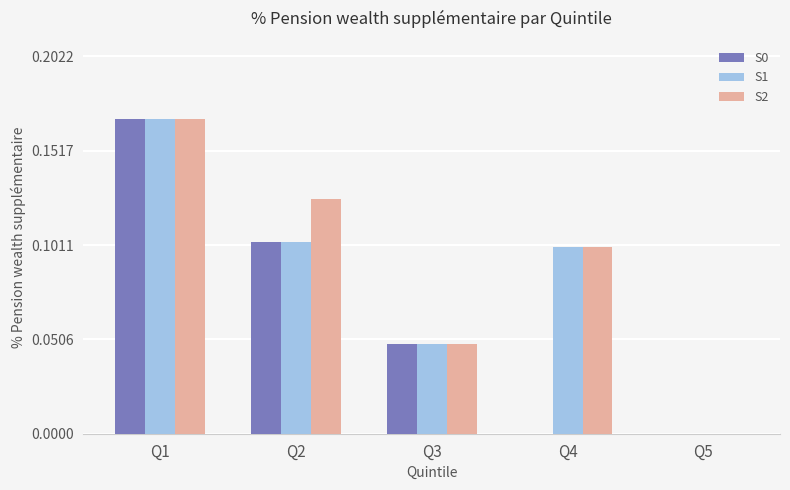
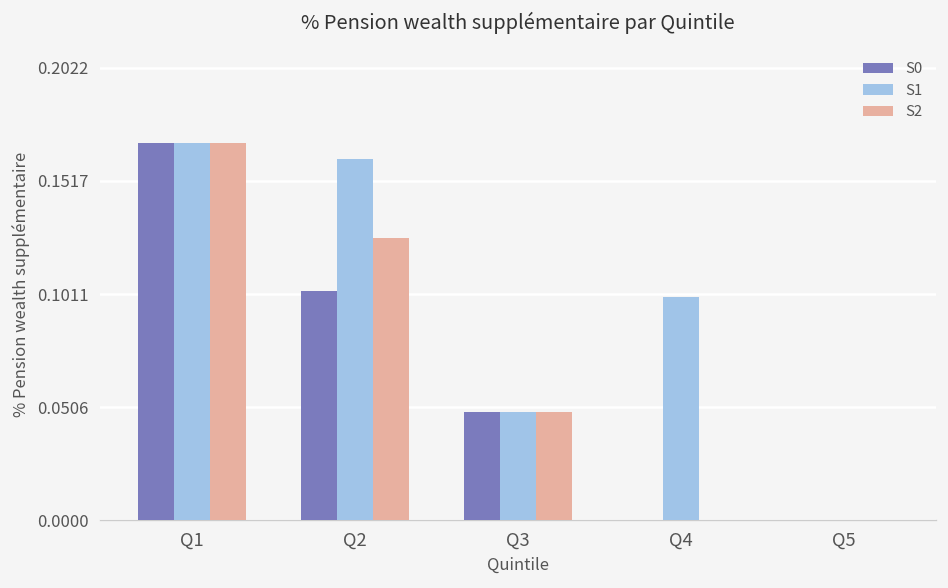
S1, Q2: 0.103 -> 0.161
S2, Q4: 0.1 -> 0.0
